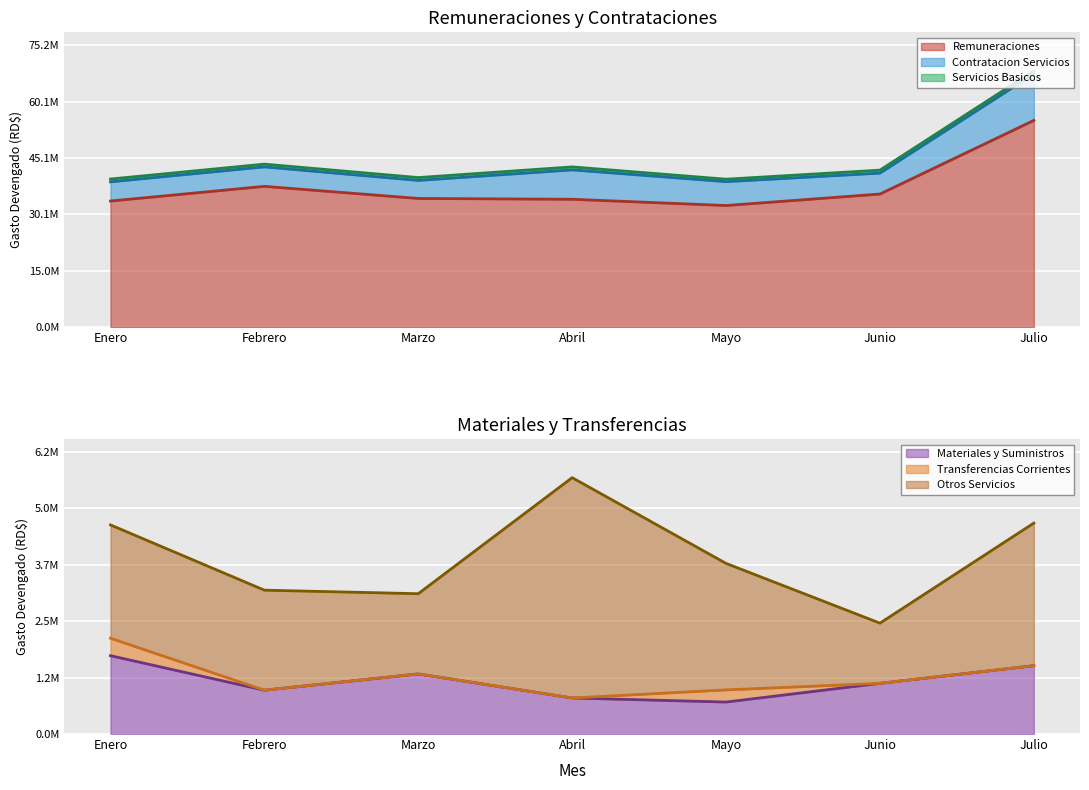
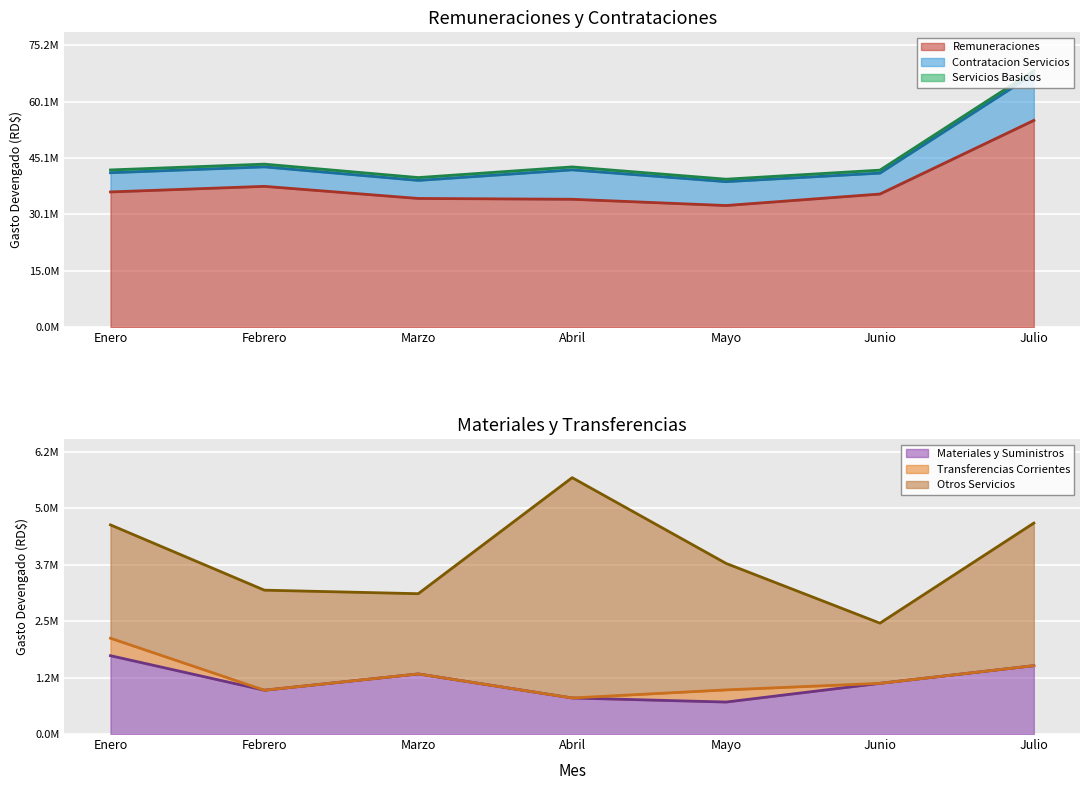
Remuneraciones y Contrataciones, Remuneraciones, Enero: 34000000 -> 36000000
